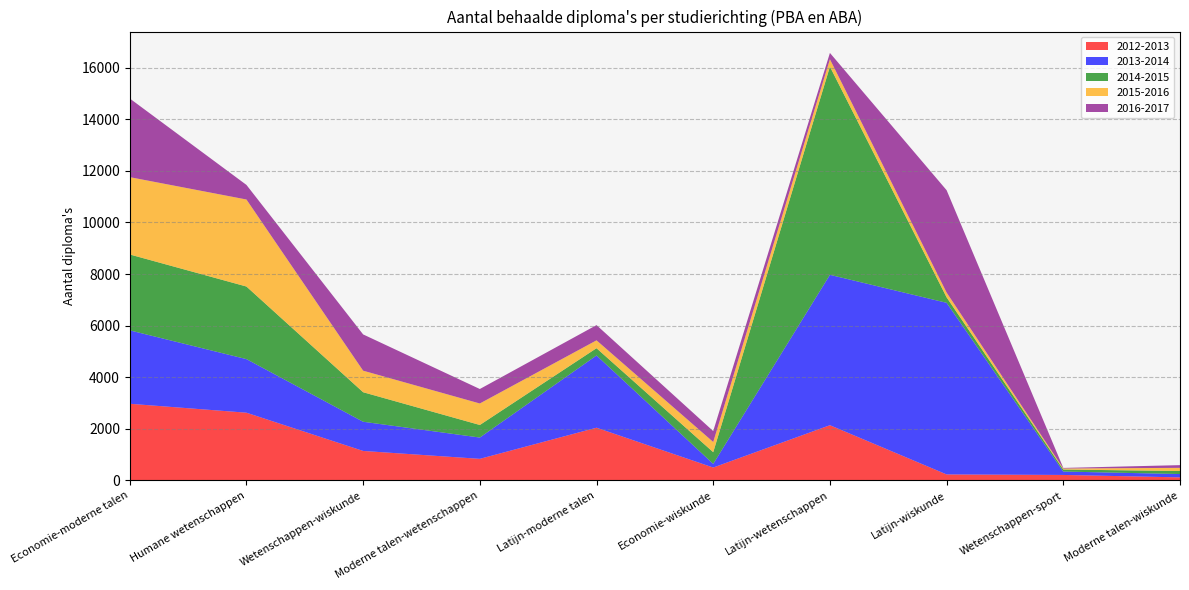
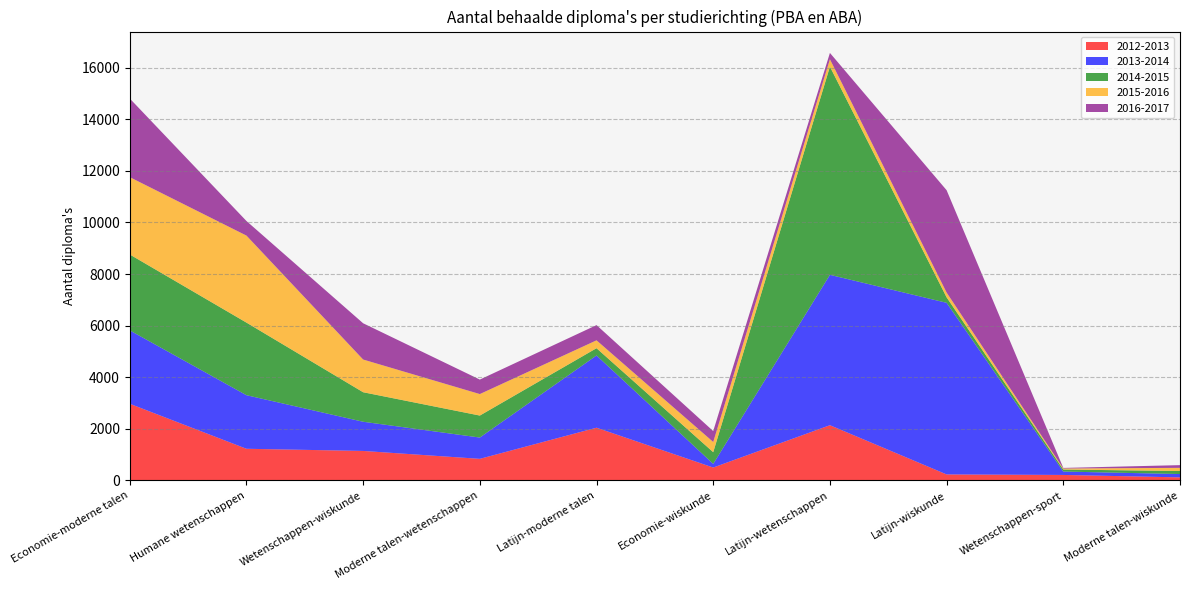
2012-2013, Humane wetenschappen: 2600 -> 1200
2015-2016, Wetenschappen-wiskunde: 800 -> 1300
2014-2015, Moderne talen-wetenschappen: 500 -> 900
